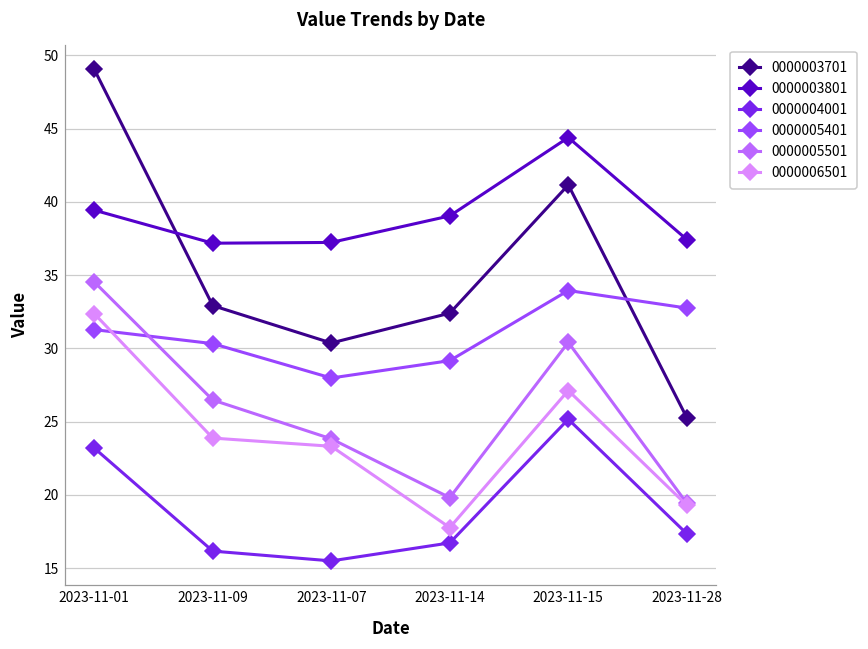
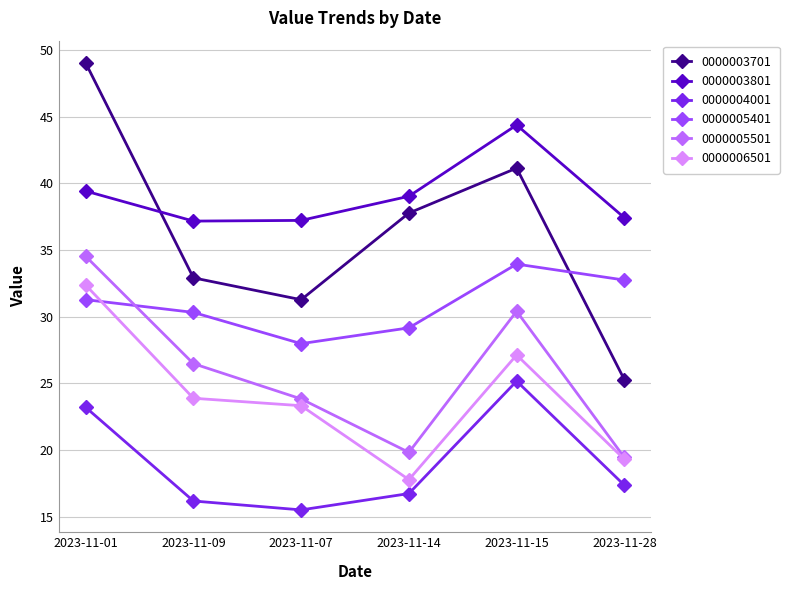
0000003701, 2023-11-07: 30.4 -> 31.3
0000003701, 2023-11-14: 32.4 -> 37.8
